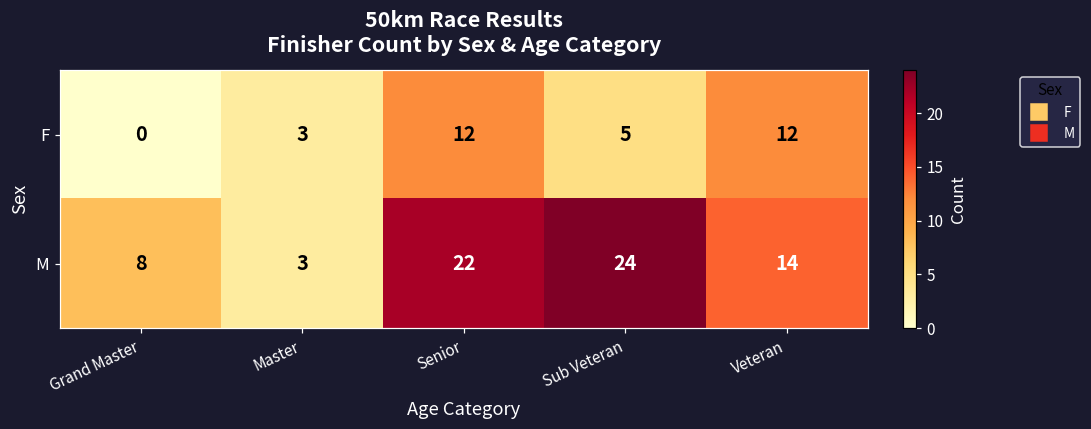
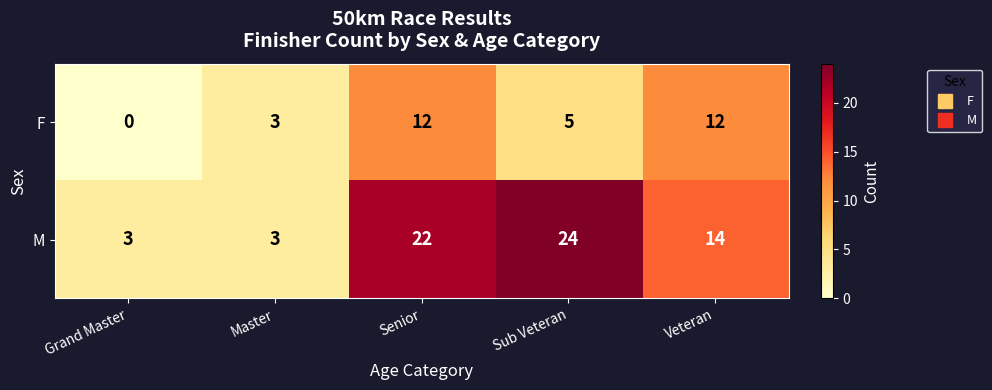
M, Grand Master: 8 -> 3
